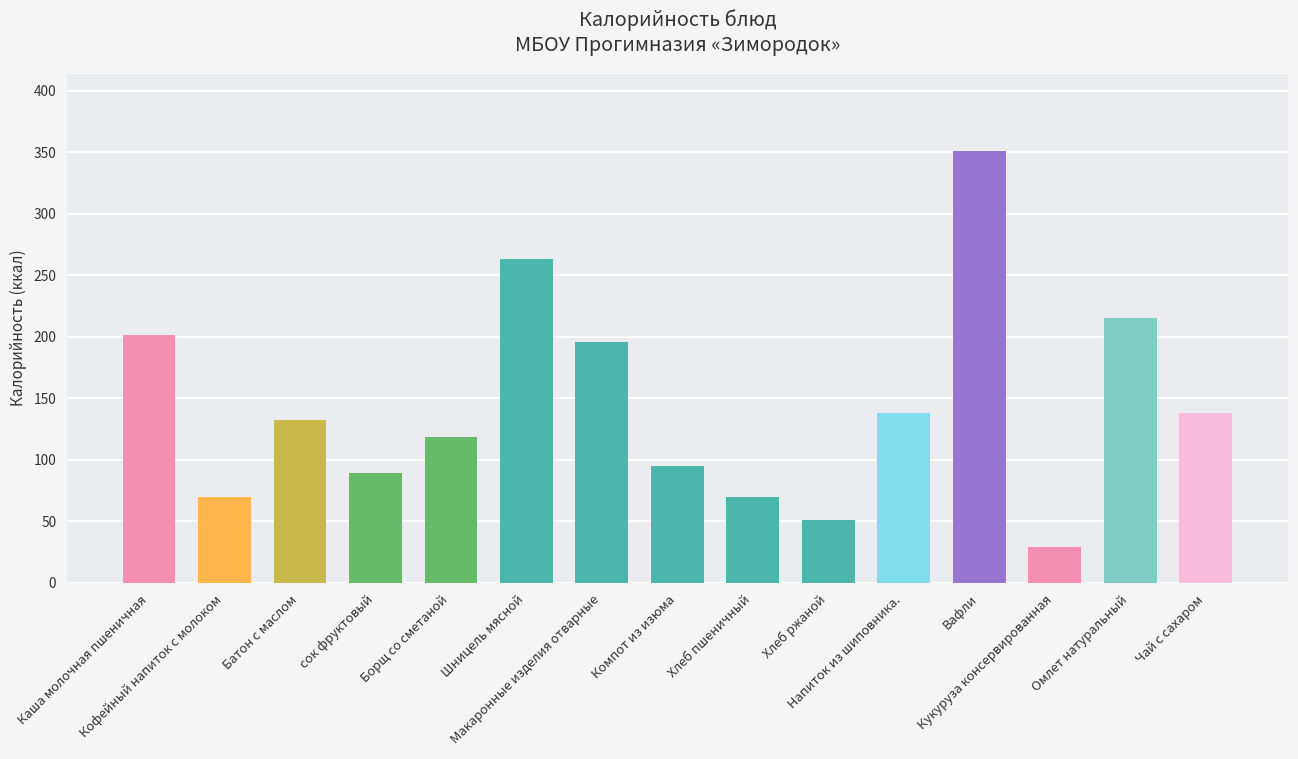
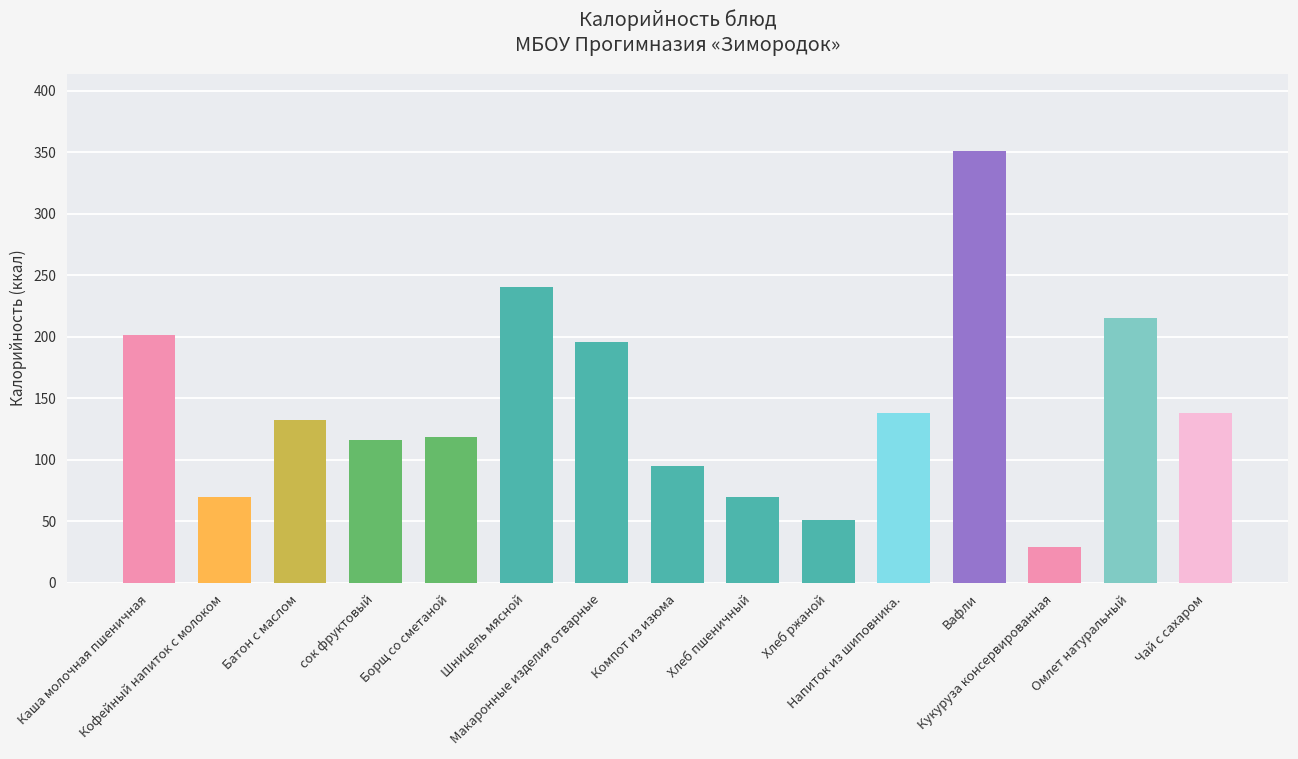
сок фруктовый: 90 -> 116
Шницель мясной: 264 -> 241
